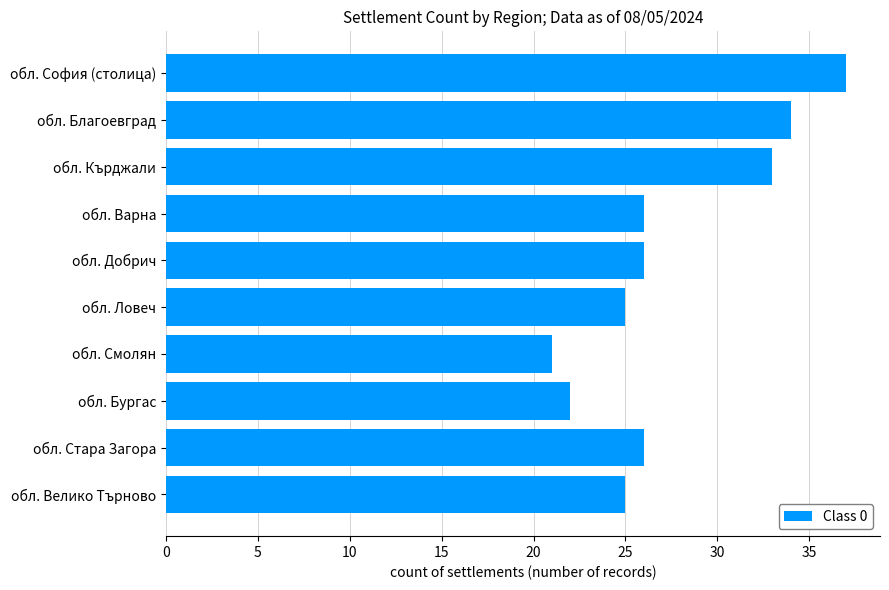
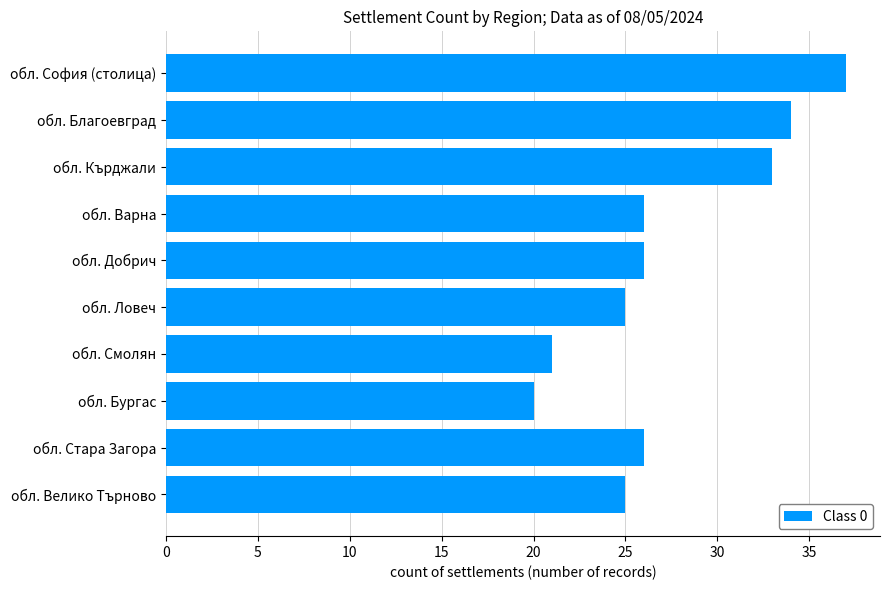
обл. Бургас: 22 -> 20
